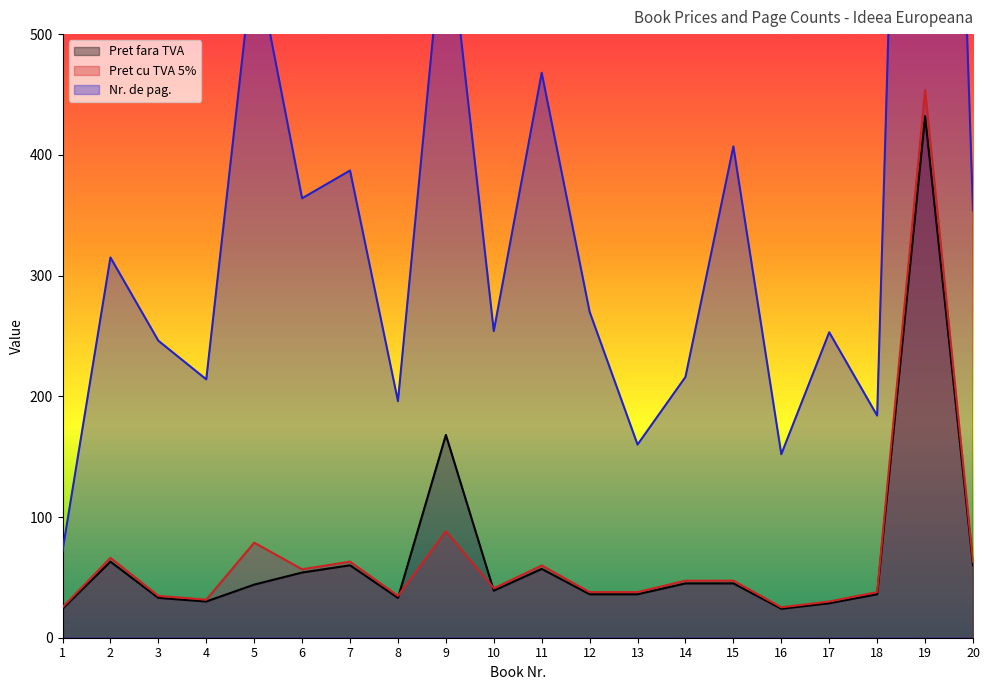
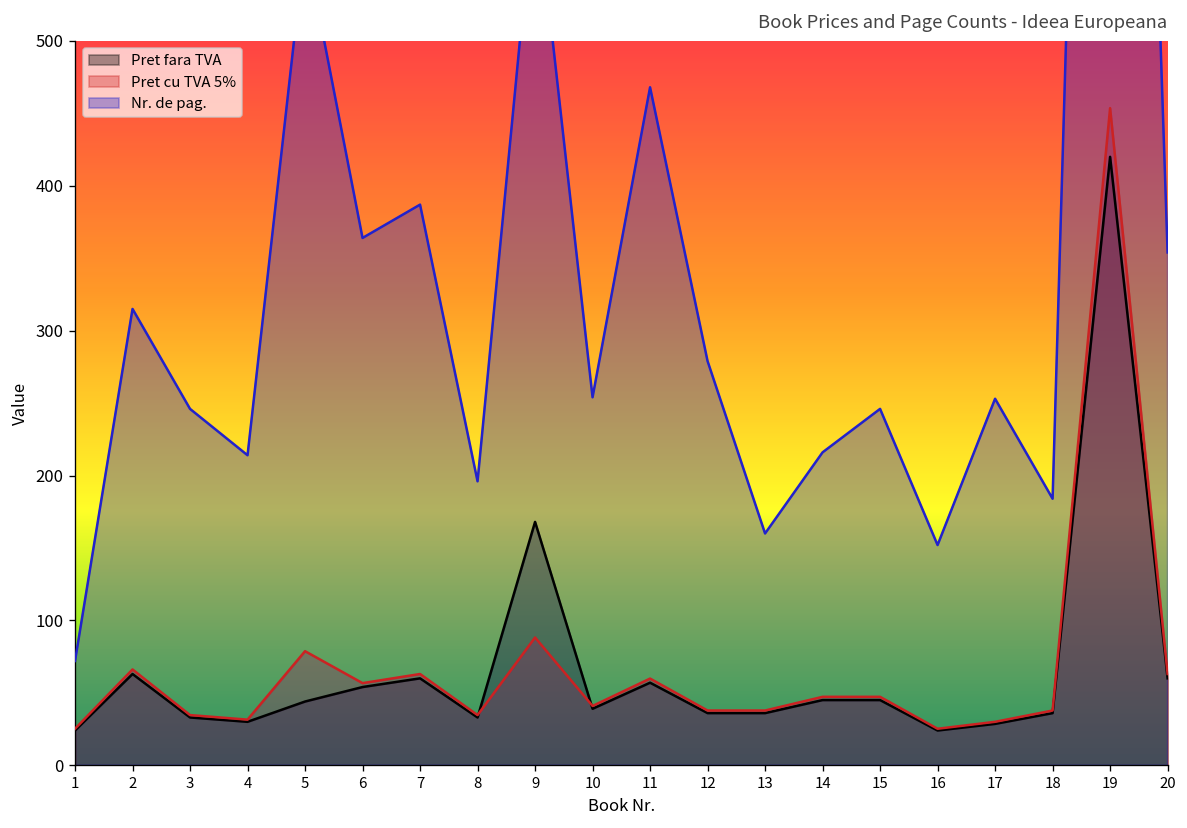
Nr. de pag., 12: 270 -> 279
Nr. de pag., 15: 407 -> 246
Pret fara TVA, 19: 432 -> 420
